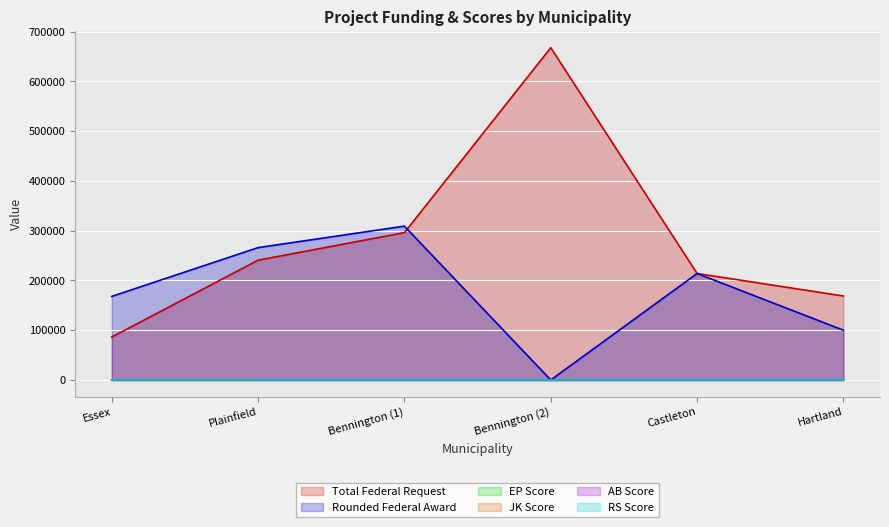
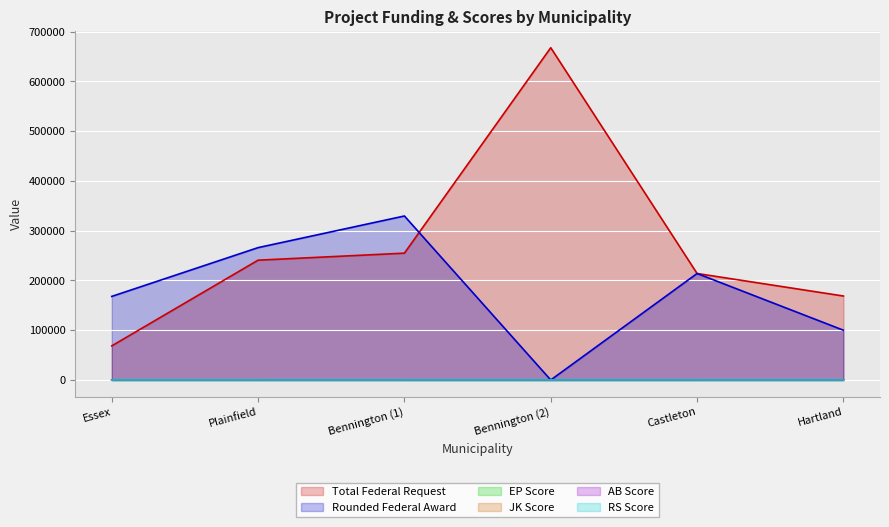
Total Federal Request, Essex: 90000 -> 70000
Total Federal Request, Bennington (1): 300000 -> 250000
Rounded Federal Award, Bennington (1): 310000 -> 330000
